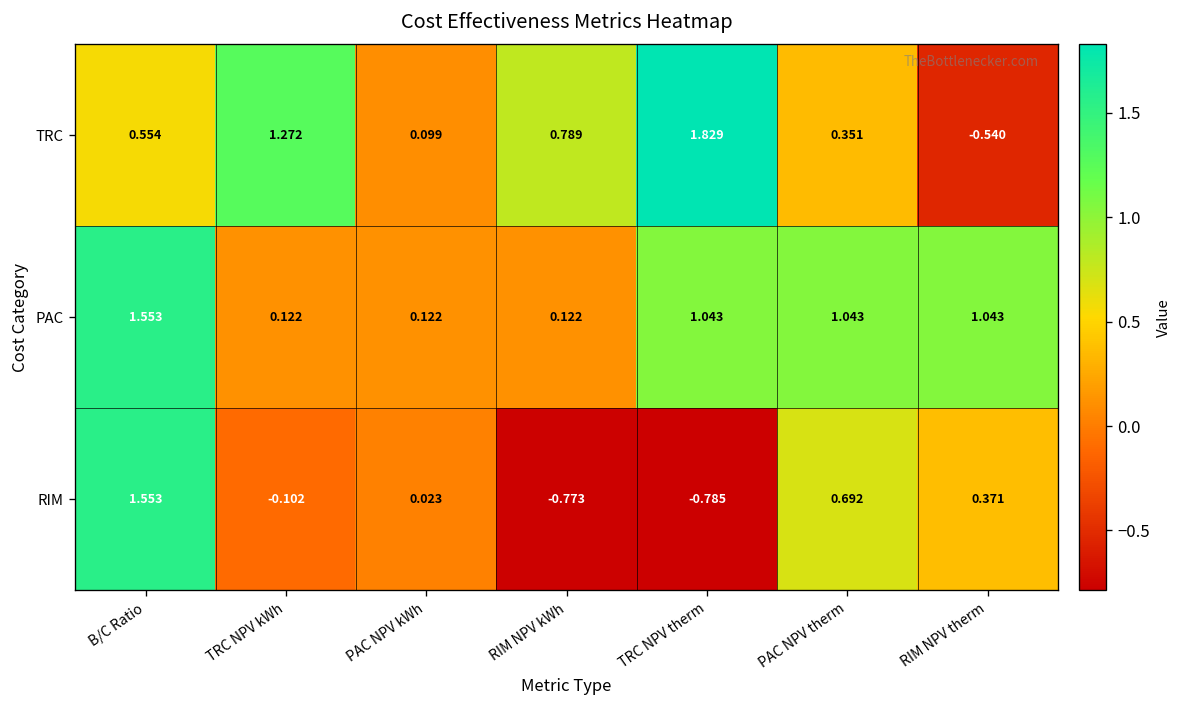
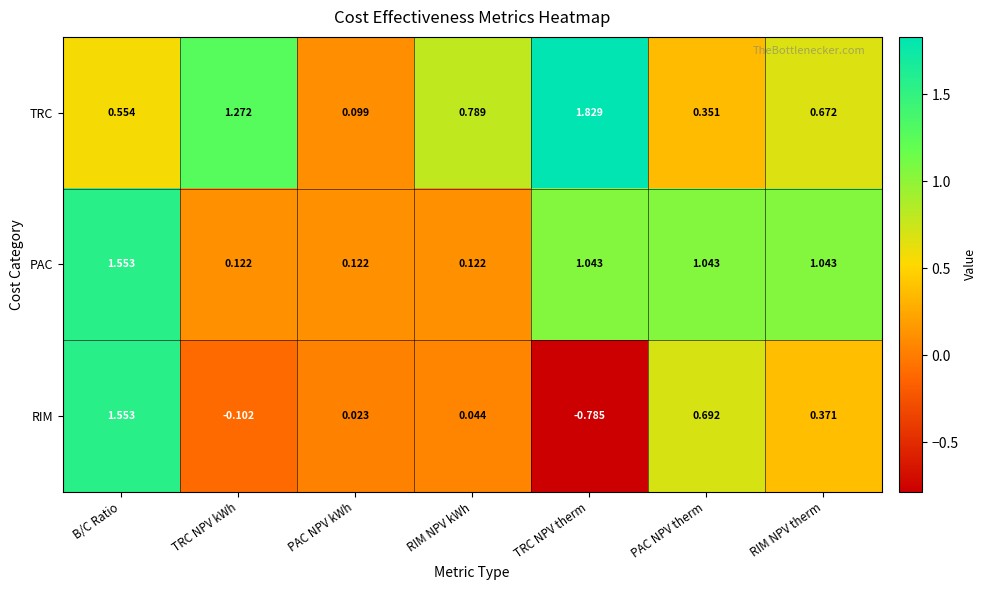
TRC, RIM NPV therm: -0.540 -> 0.672
RIM, RIM NPV kWh: -0.773 -> 0.044
